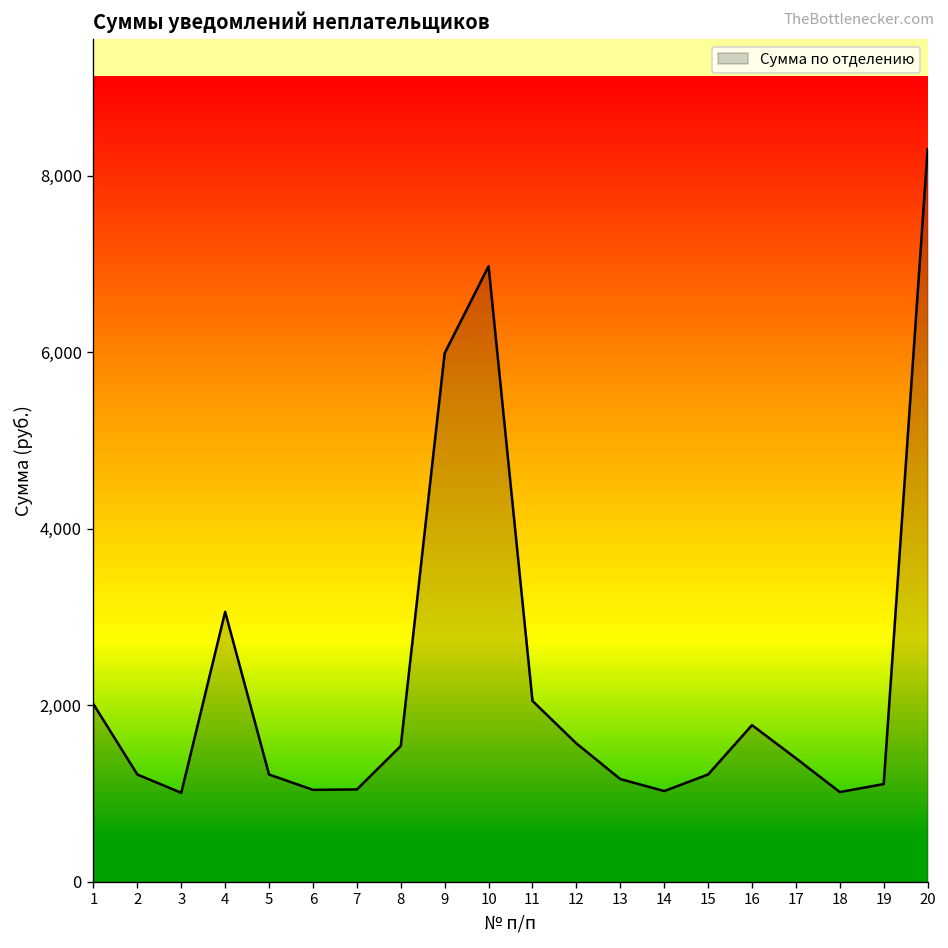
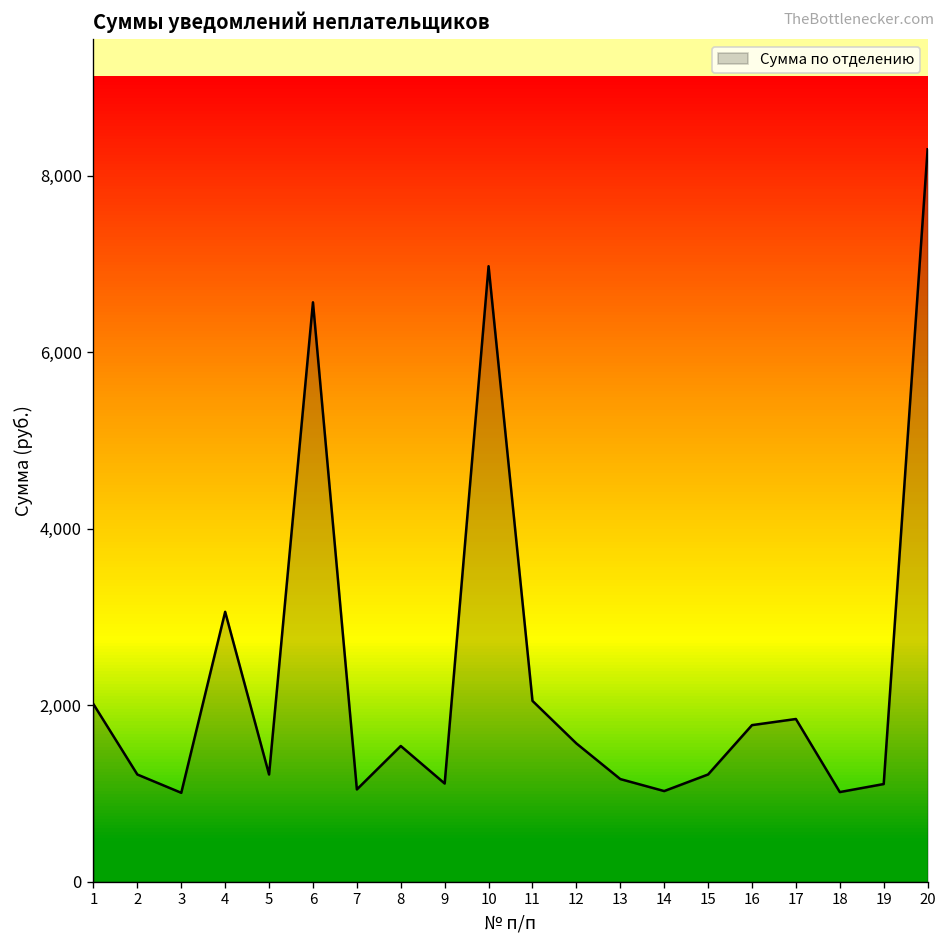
6: 1,000 -> 6,600
9: 6,000 -> 1,100
17: 1,400 -> 1,800
